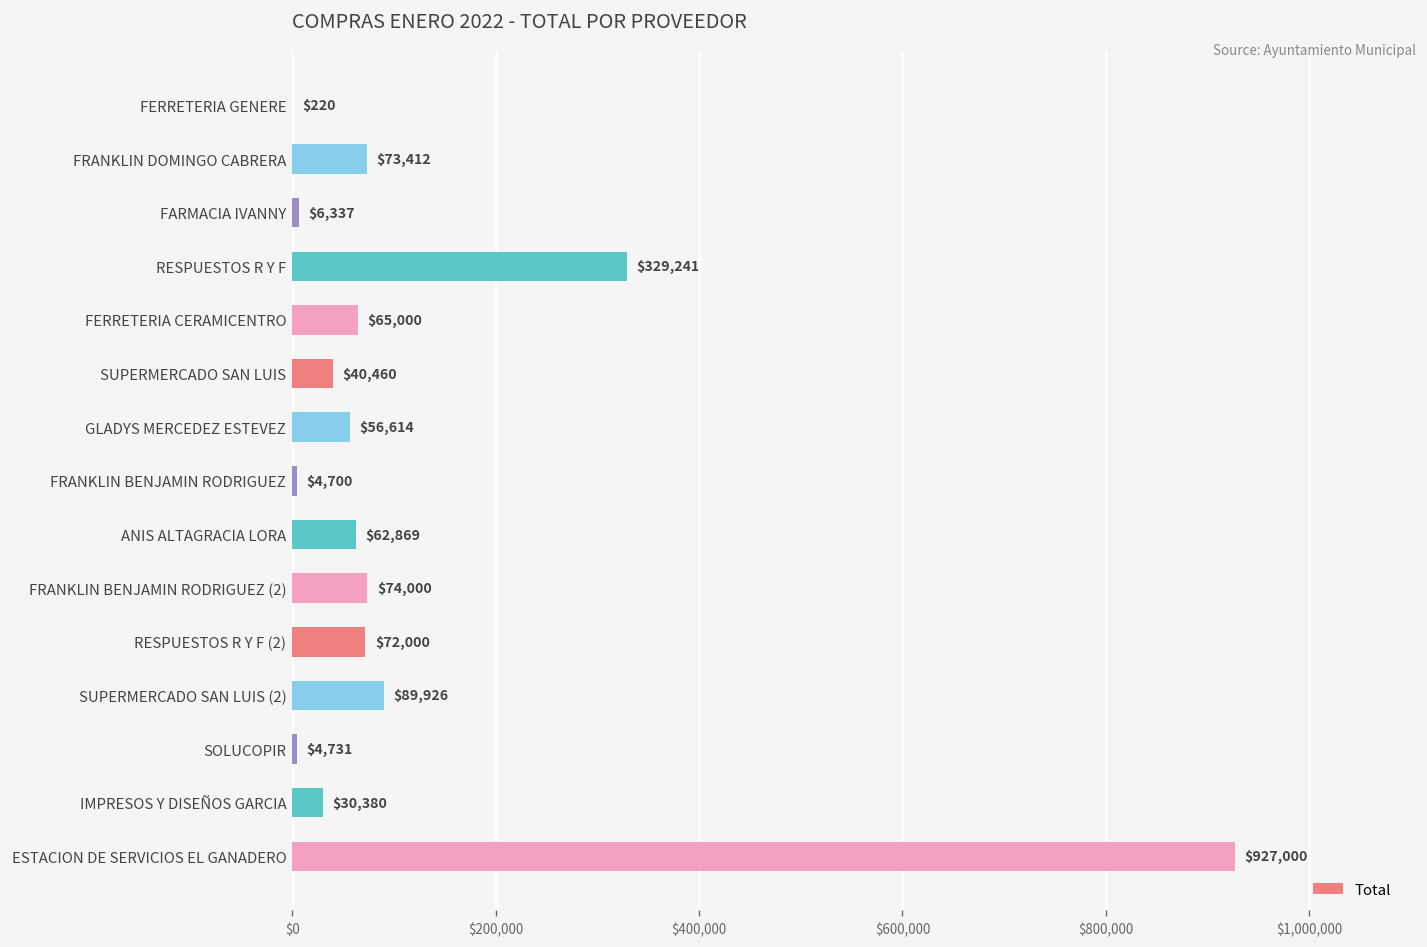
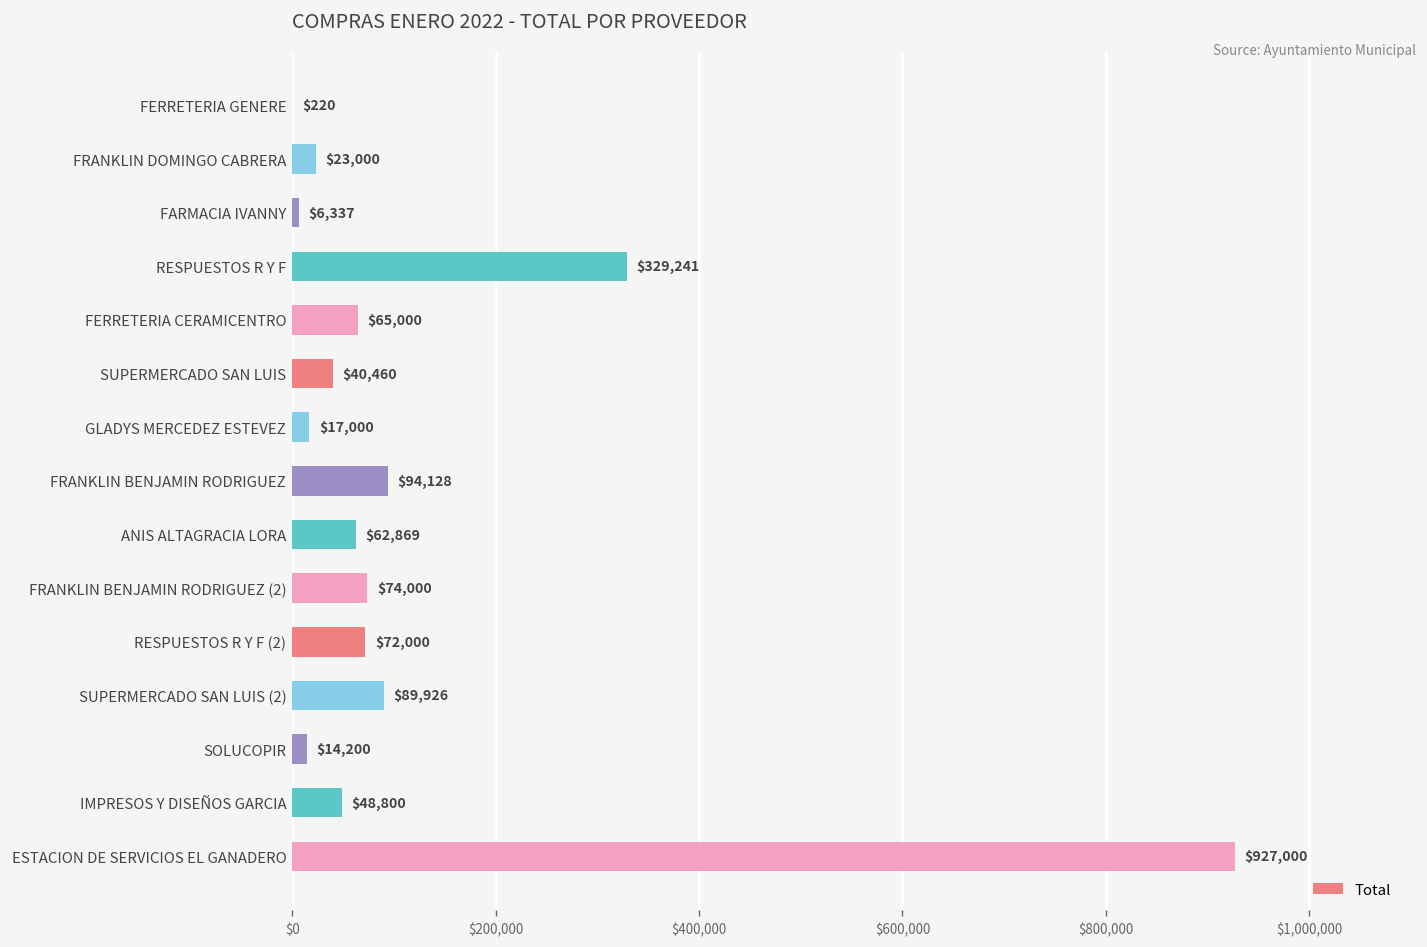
FRANKLIN DOMINGO CABRERA: $73,412 -> $23,000
GLADYS MERCEDEZ ESTEVEZ: $56,614 -> $17,000
FRANKLIN BENJAMIN RODRIGUEZ: $4,700 -> $94,128
SOLUCOPIR: $4,731 -> $14,200
IMPRESOS Y DISEÑOS GARCIA: $30,380 -> $48,800
